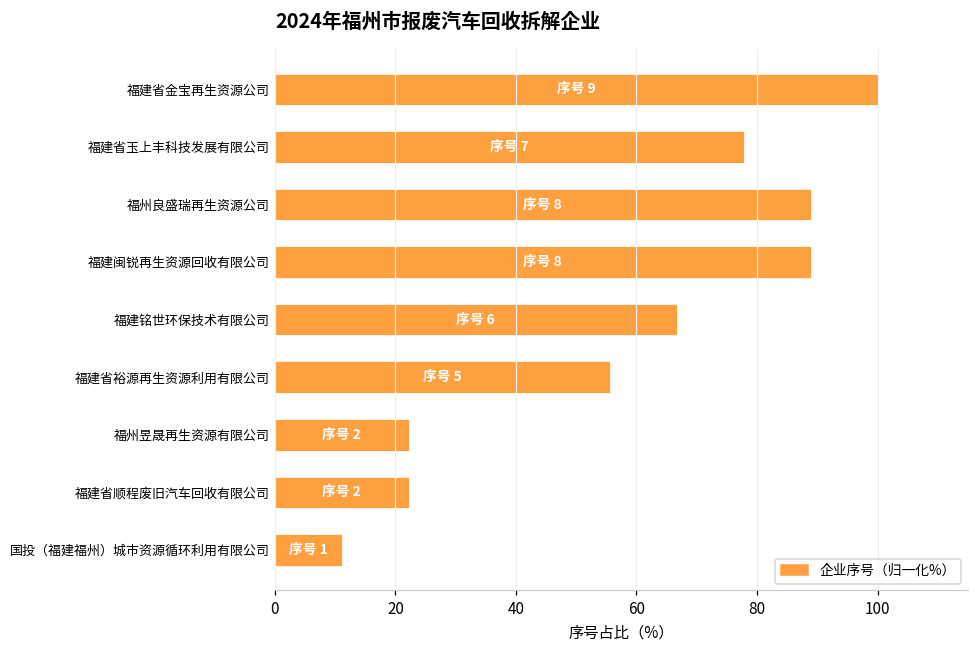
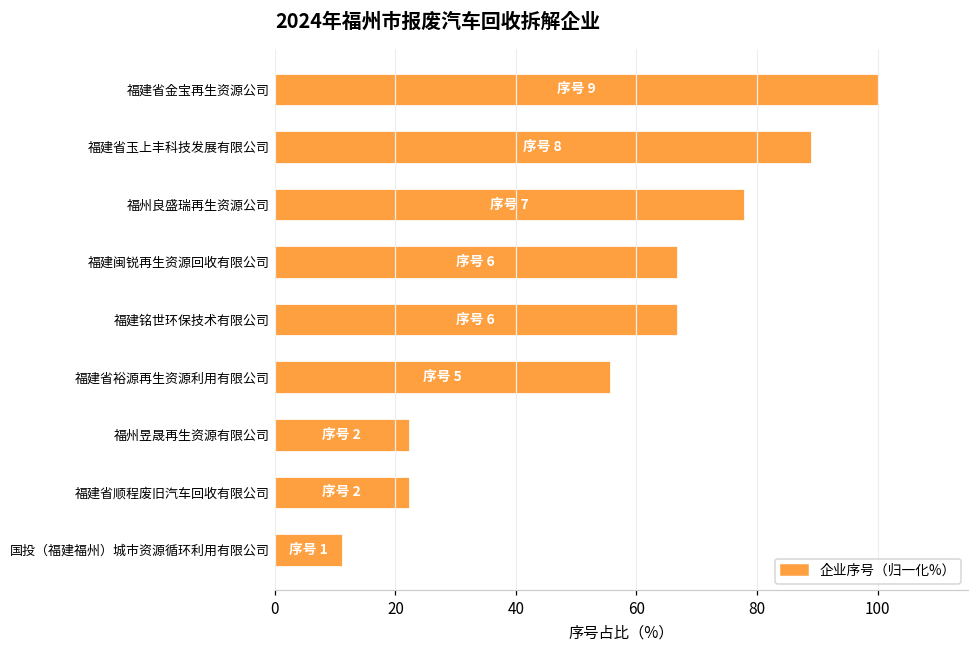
福建省玉上丰科技发展有限公司: 7 -> 8
福州良盛瑞再生资源公司: 8 -> 7
福建闽锐再生资源回收有限公司: 8 -> 6
